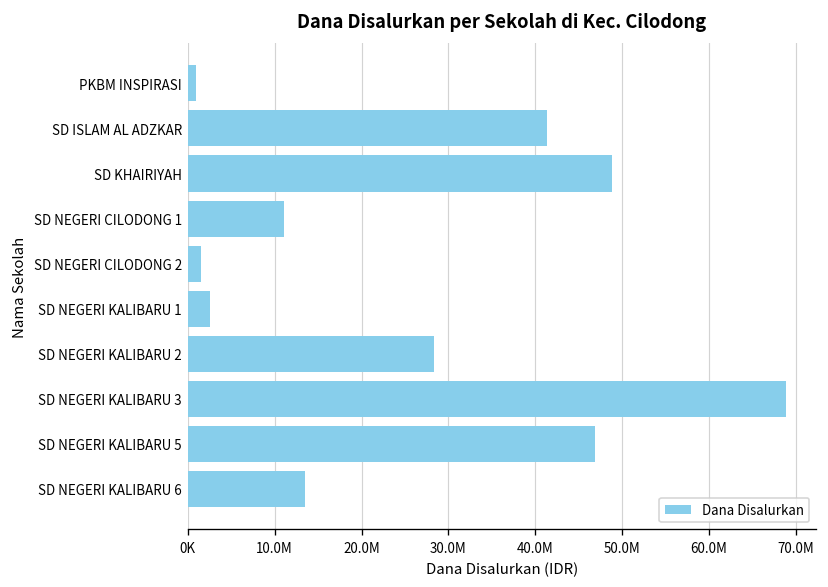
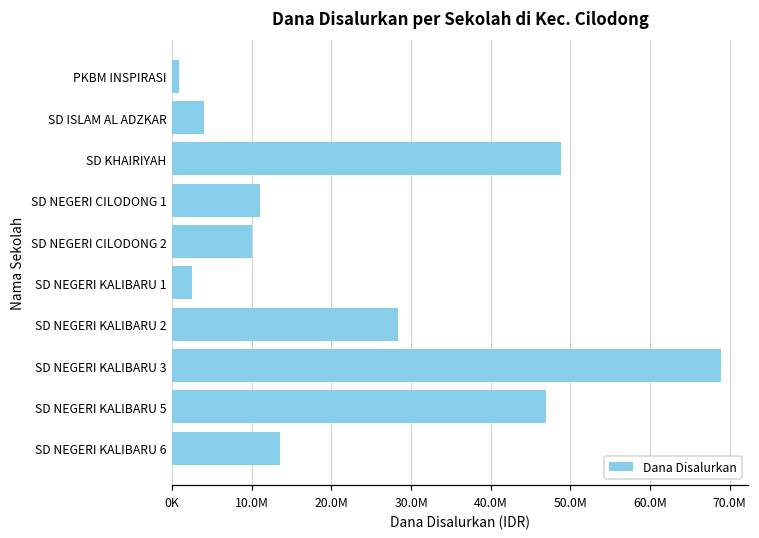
SD ISLAM AL ADZKAR: 41000000 -> 4000000
SD NEGERI CILODONG 2: 2000000 -> 10000000
